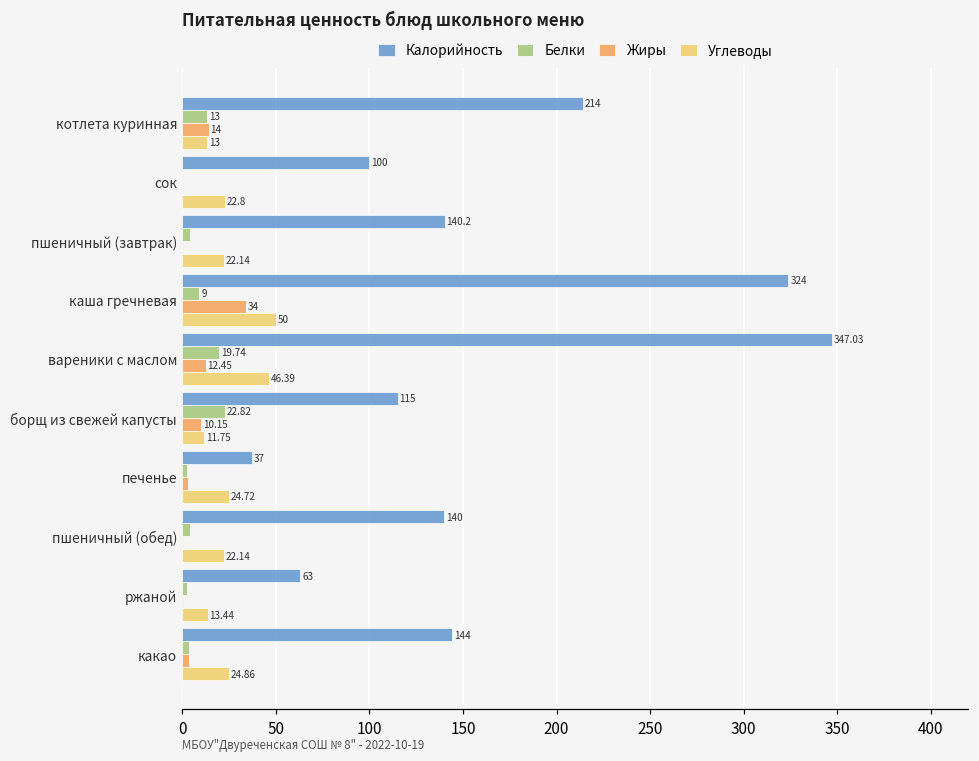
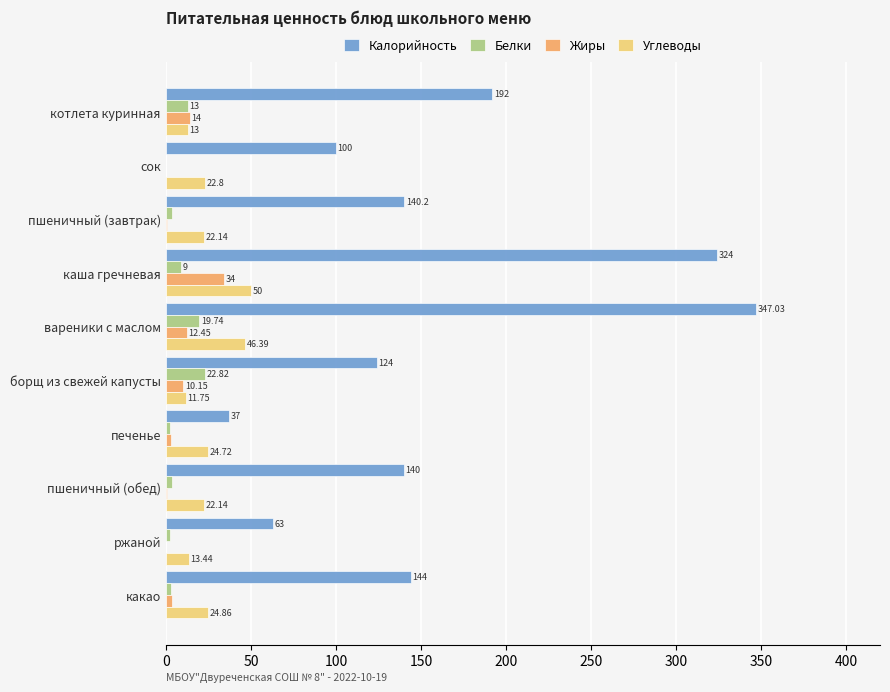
Калорийность, котлета куринная: 214 -> 192
Калорийность, борщ из свежей капусты: 115 -> 124
